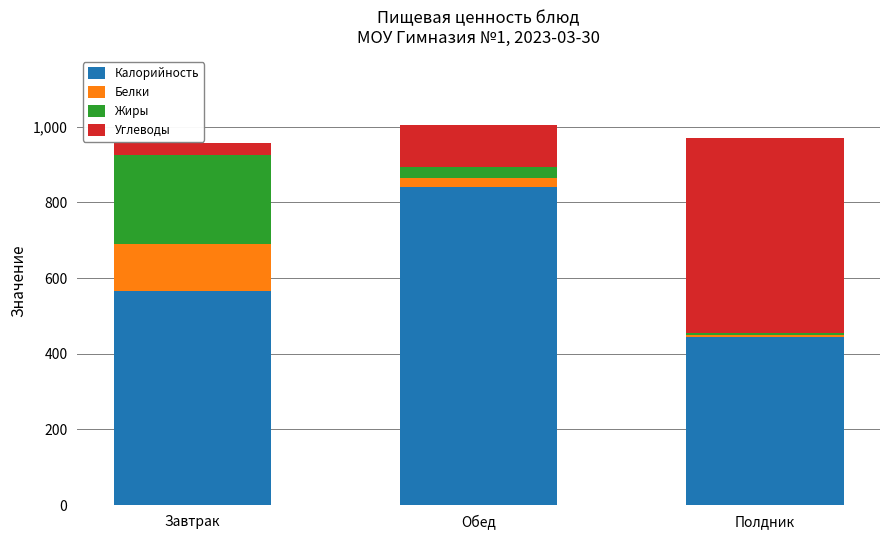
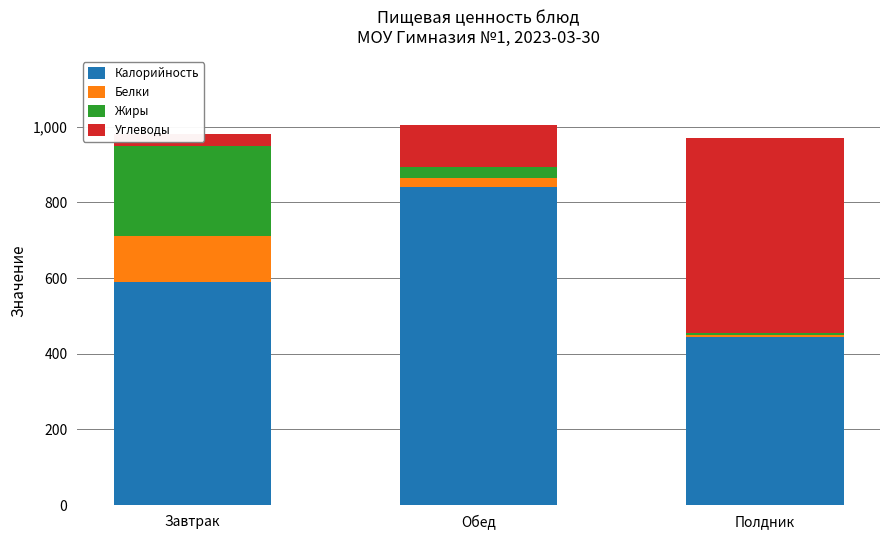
Калорийность, Завтрак: 570 -> 590
